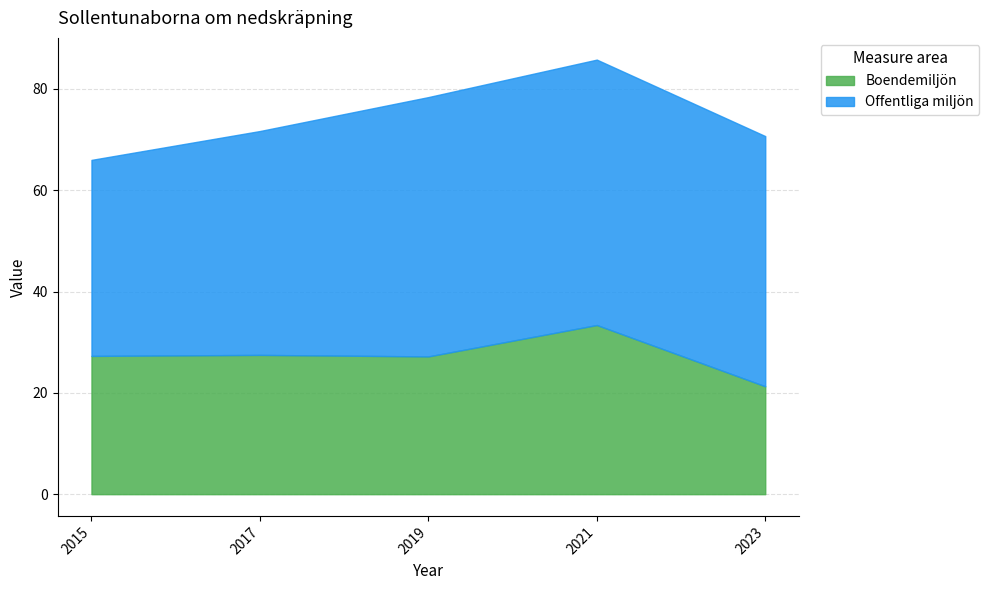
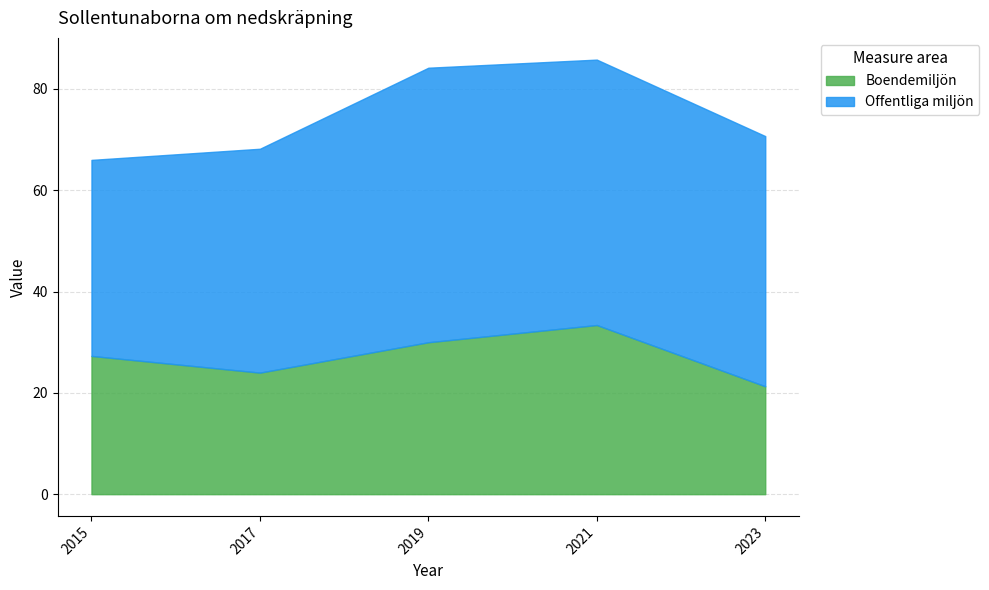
Boendemiljön, 2017: 28 -> 24
Boendemiljön, 2019: 27 -> 30
Offentliga miljön, 2019: 51 -> 54
